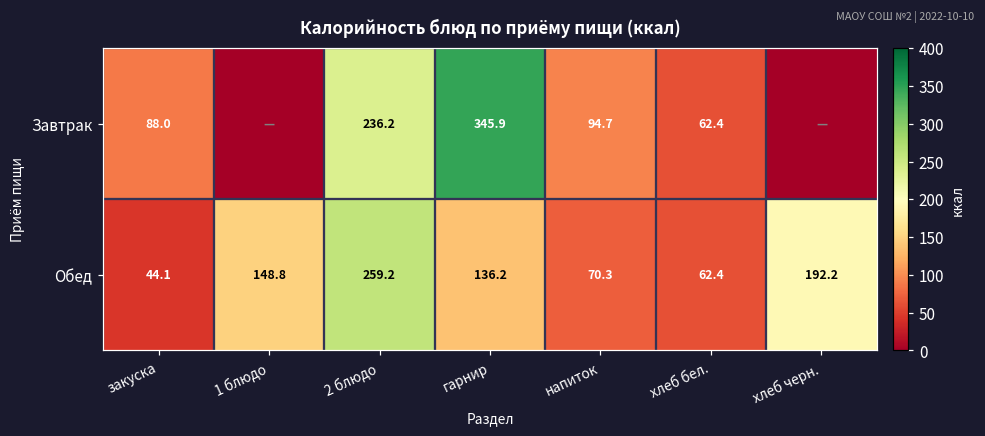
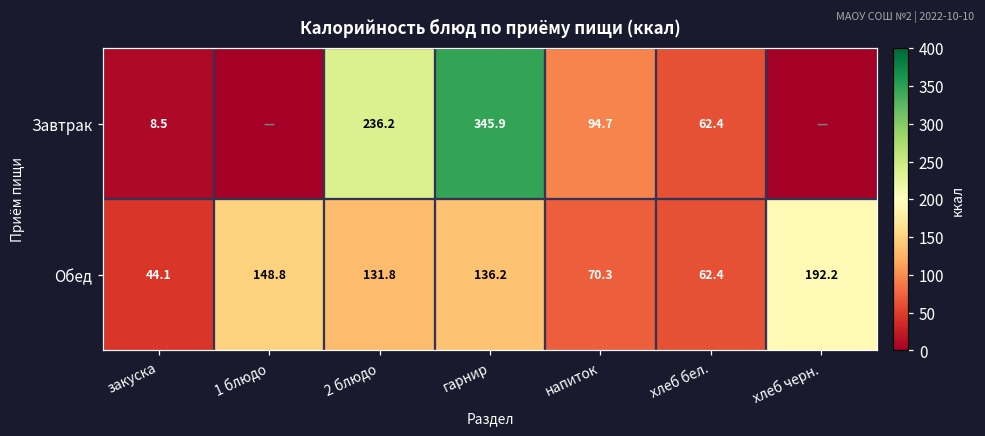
Завтрак, закуска: 88.0 -> 8.5
Обед, 2 блюдо: 259.2 -> 131.8
